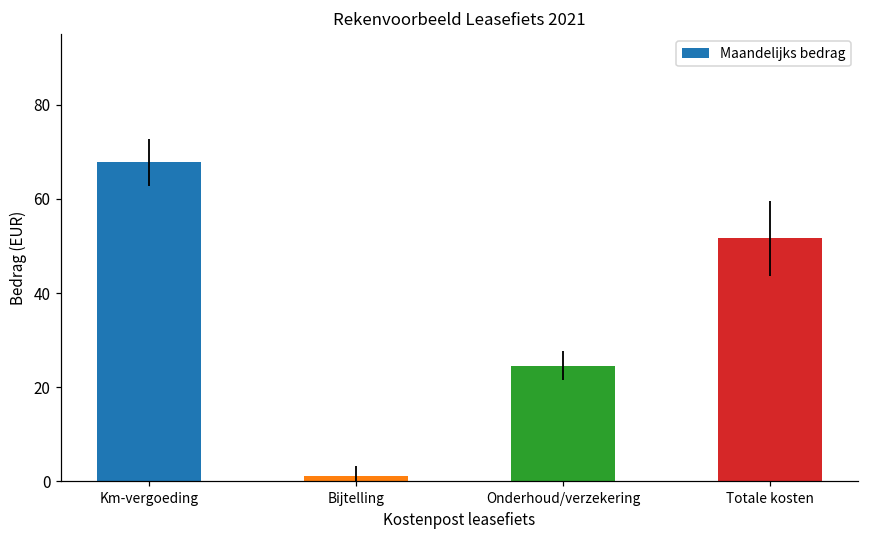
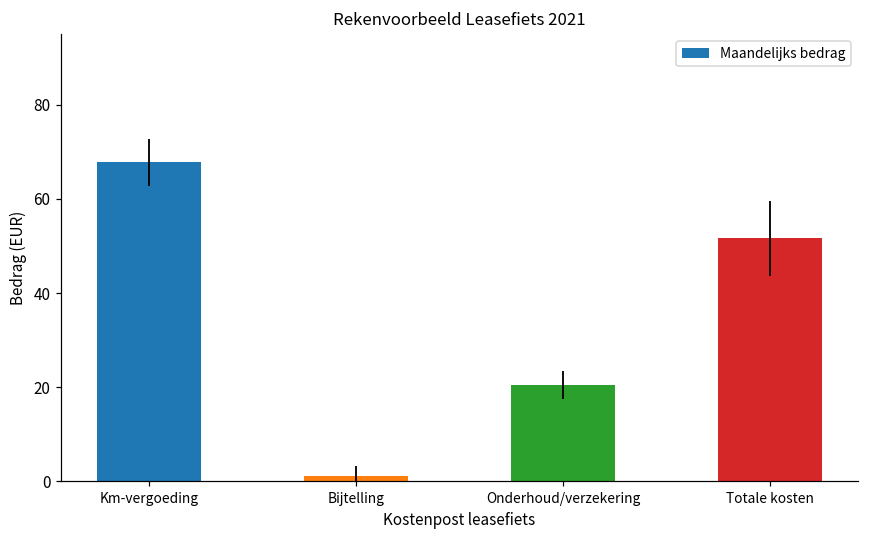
Onderhoud/verzekering: 25 -> 21
